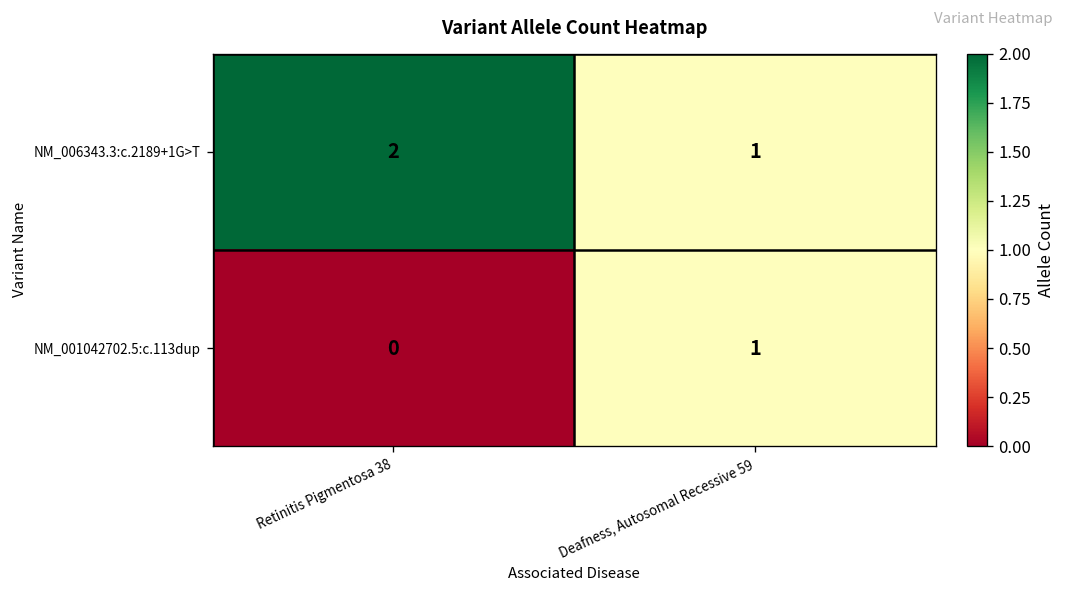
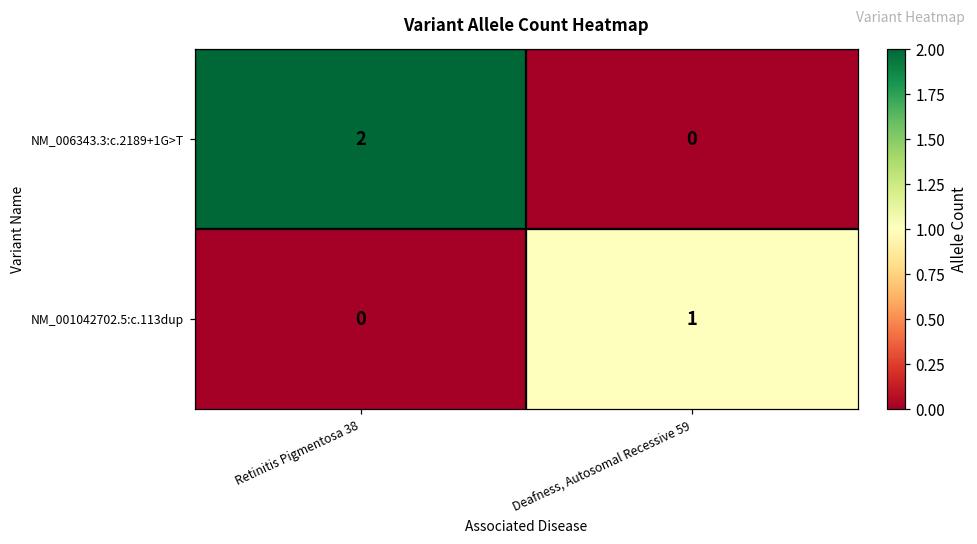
NM_006343.3:c.2189+1G>T, Deafness, Autosomal Recessive 59: 1 -> 0
